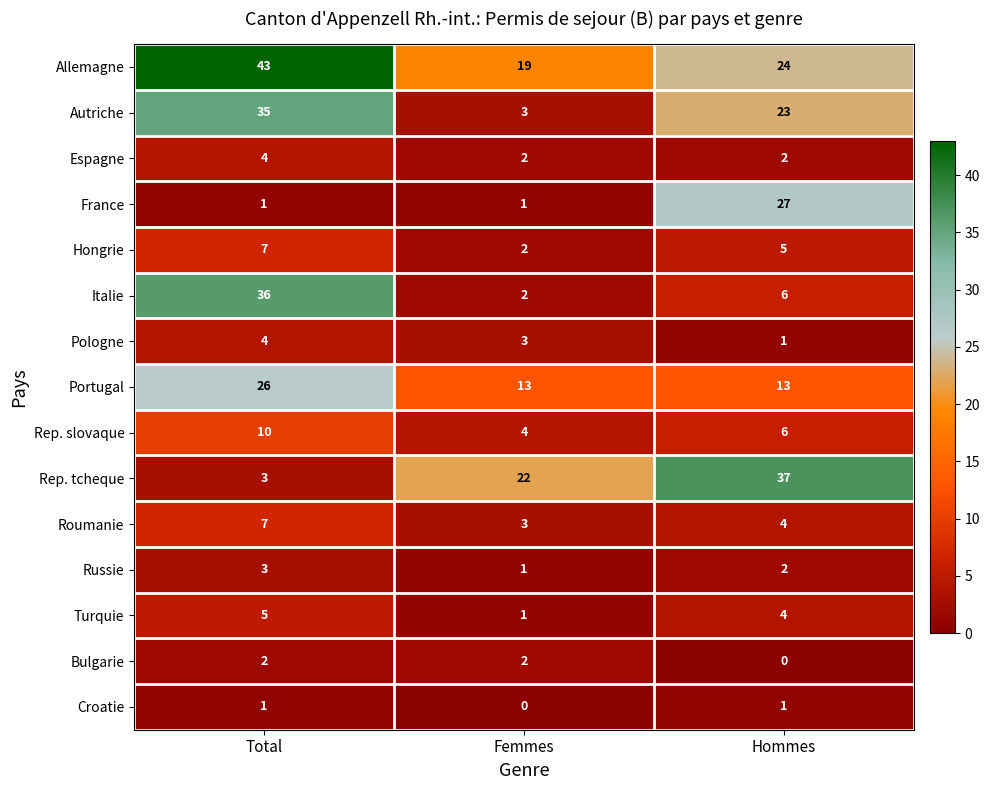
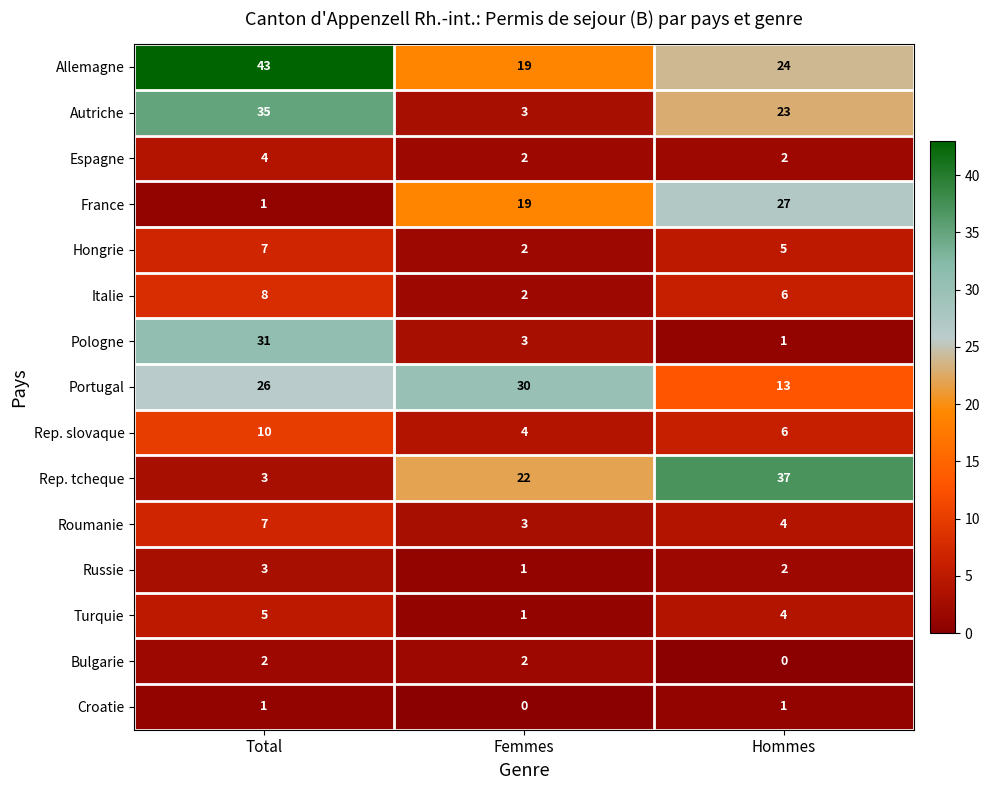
France, Femmes: 1 -> 19
Italie, Total: 36 -> 8
Pologne, Total: 4 -> 31
Portugal, Femmes: 13 -> 30
